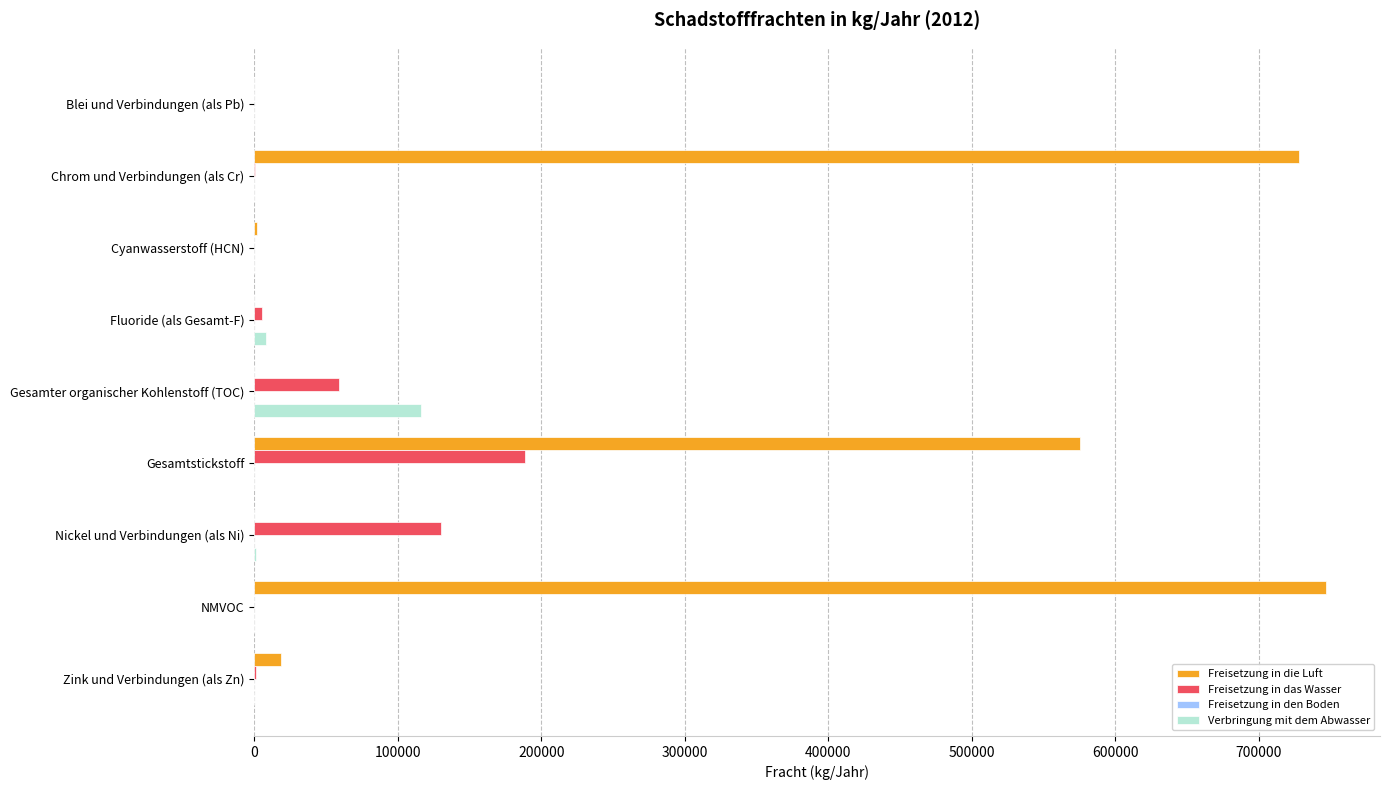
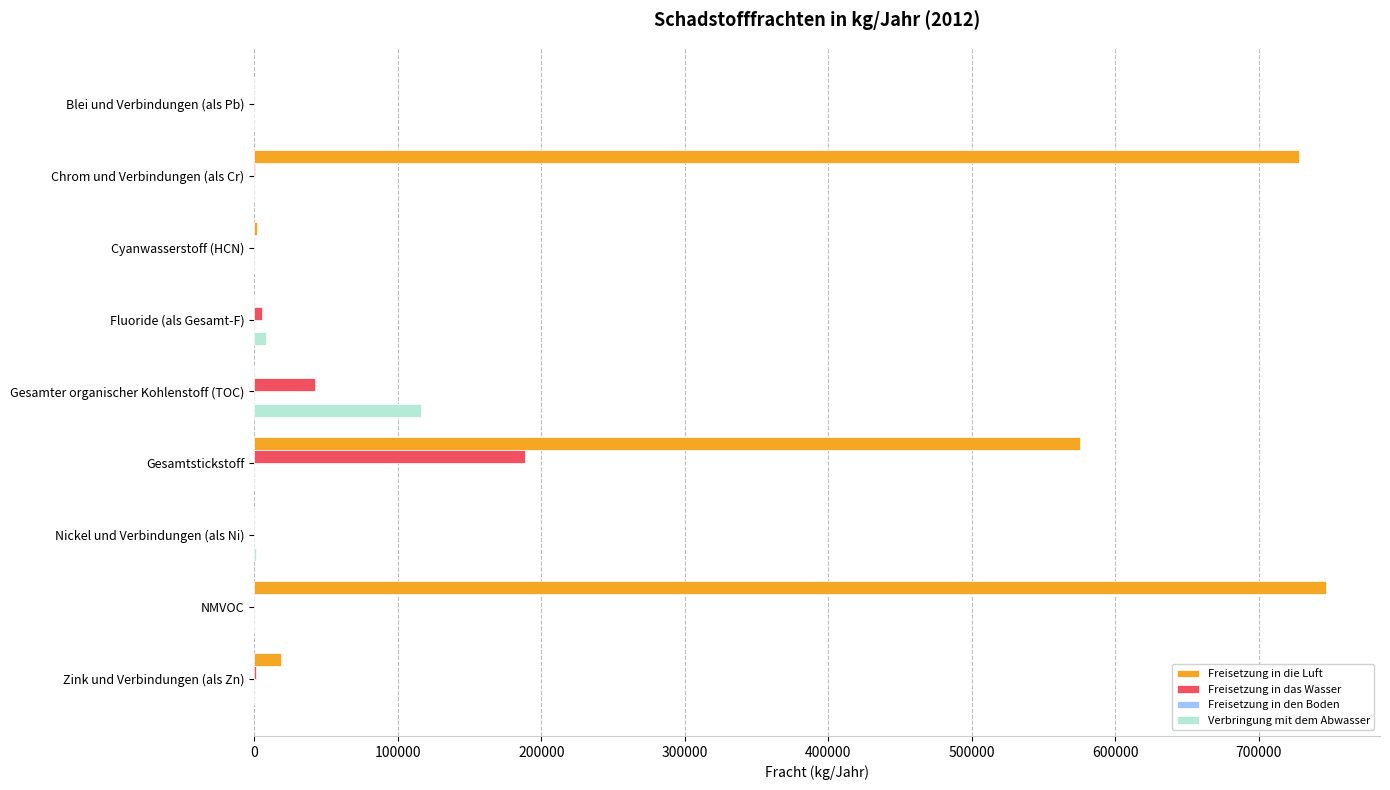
Freisetzung in das Wasser, Gesamter organischer Kohlenstoff (TOC): 59000 -> 43000
Freisetzung in das Wasser, Nickel und Verbindungen (als Ni): 130000 -> 0
